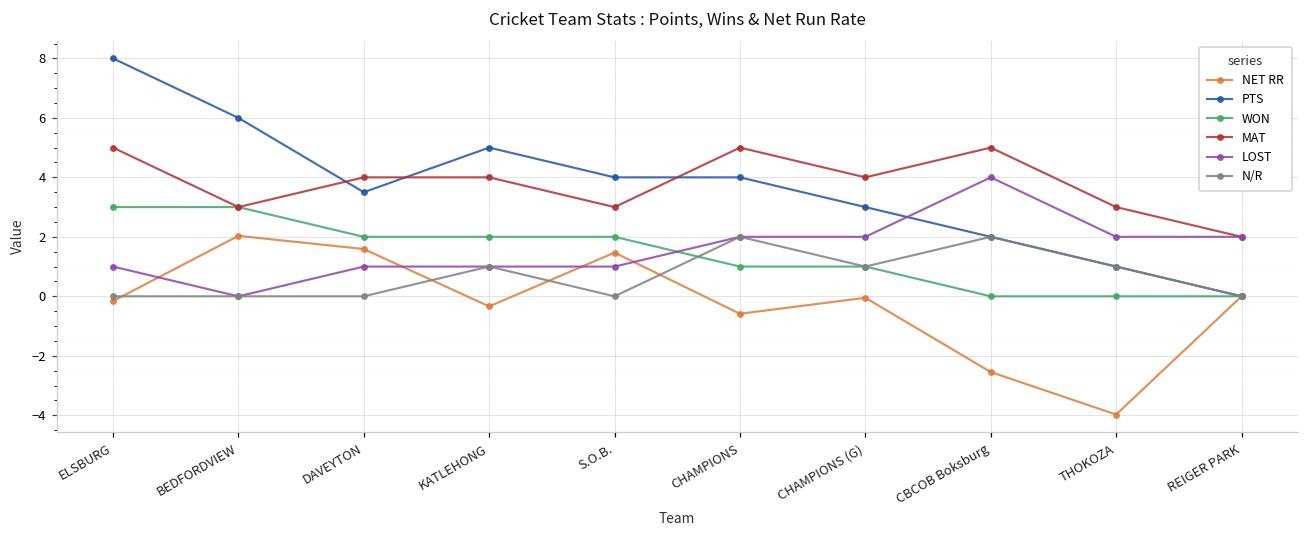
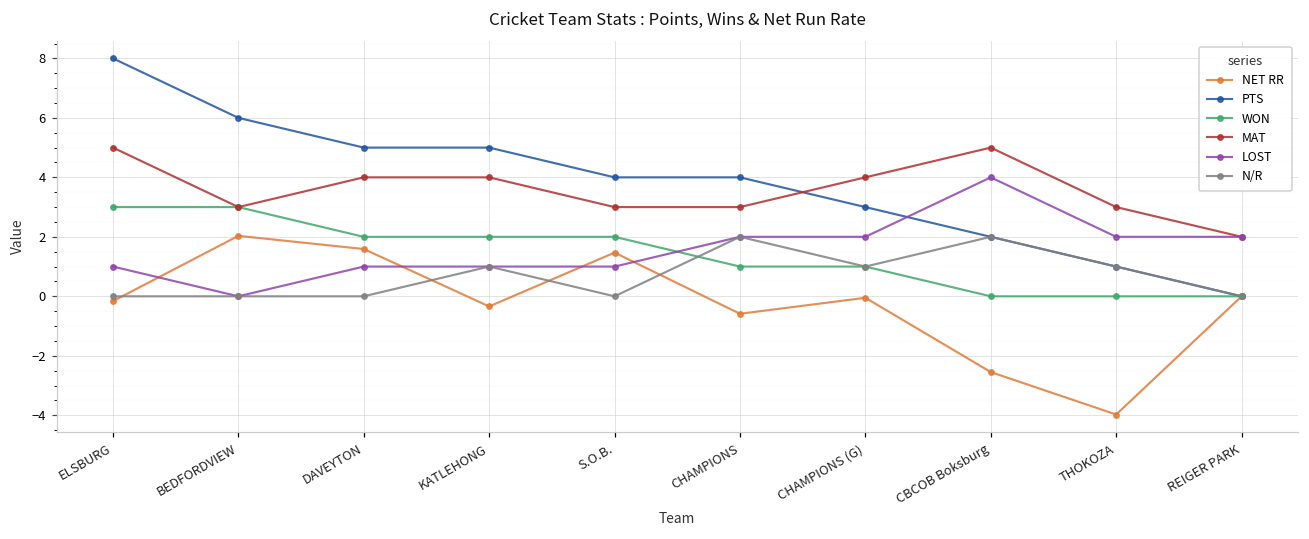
PTS, DAVEYTON: 3.5 -> 5.0
MAT, CHAMPIONS: 5 -> 3
